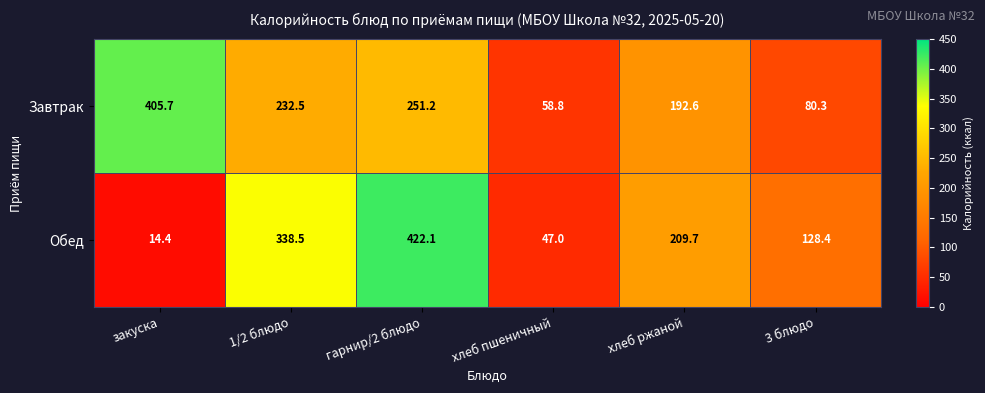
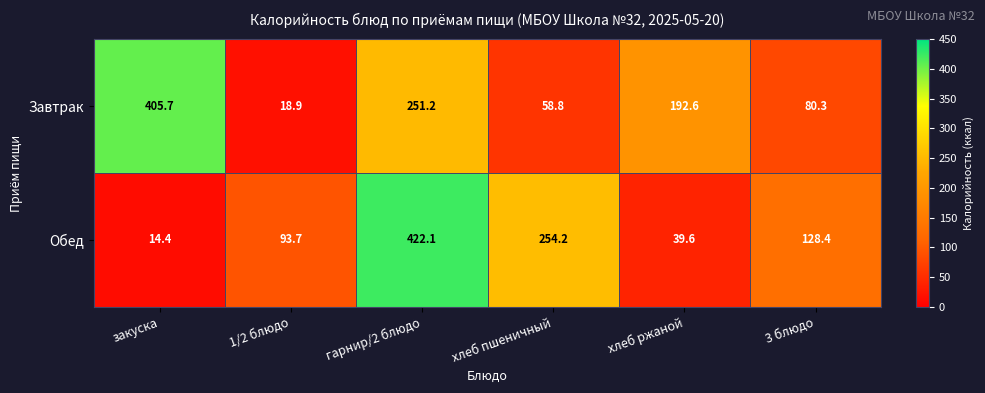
Завтрак, 1/2 блюдо: 232.5 -> 18.9
Обед, 1/2 блюдо: 338.5 -> 93.7
Обед, хлеб пшеничный: 47.0 -> 254.2
Обед, хлеб ржаной: 209.7 -> 39.6
